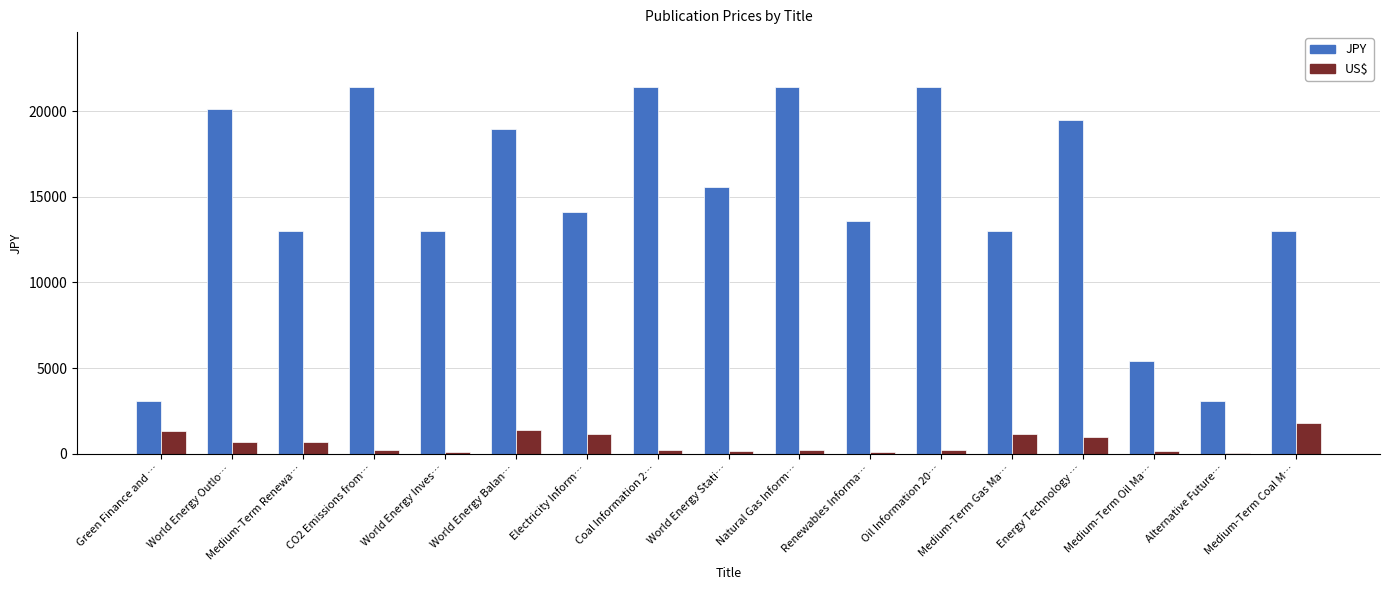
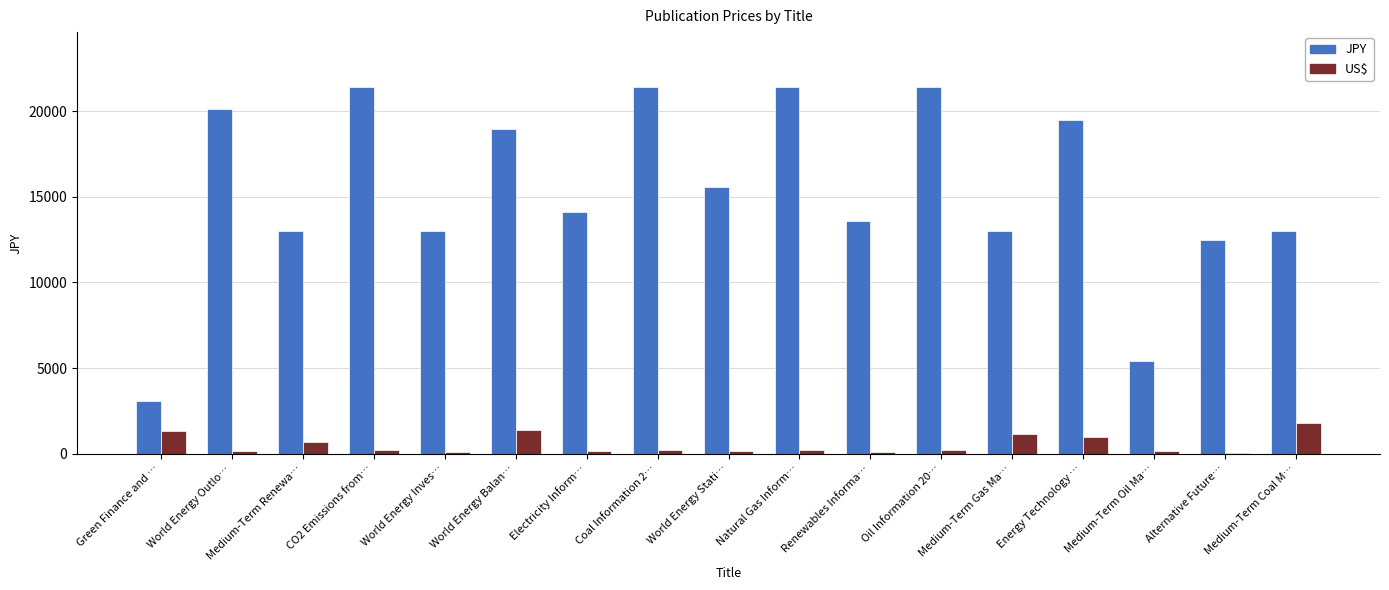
US$, World Energy Outlo…: 700 -> 200
US$, Electricity Inform…: 1200 -> 200
JPY, Alternative Future…: 3100 -> 12500
